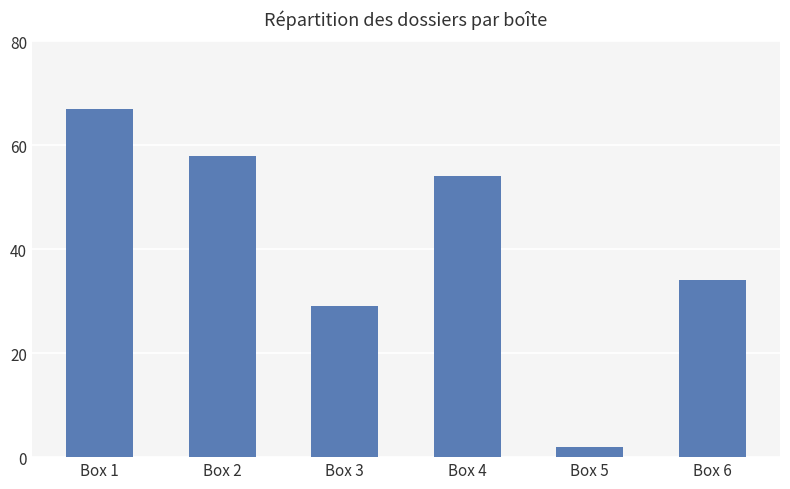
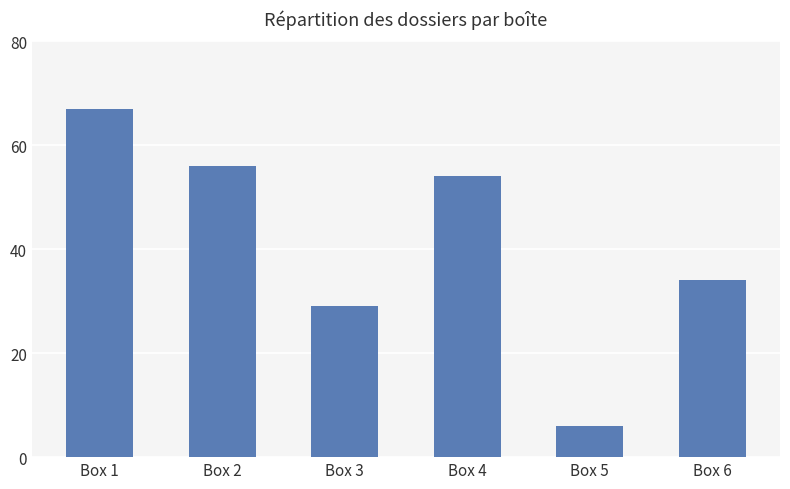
Box 2: 58 -> 56
Box 5: 2 -> 6
